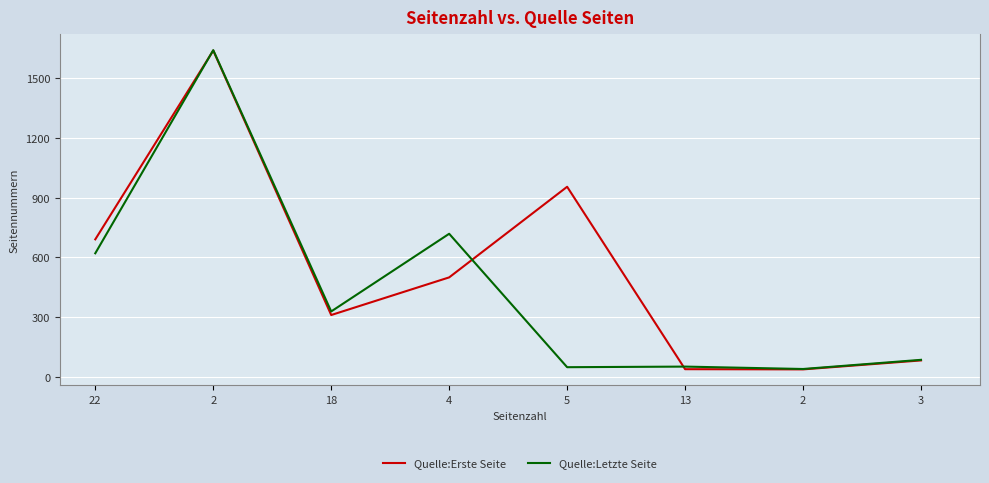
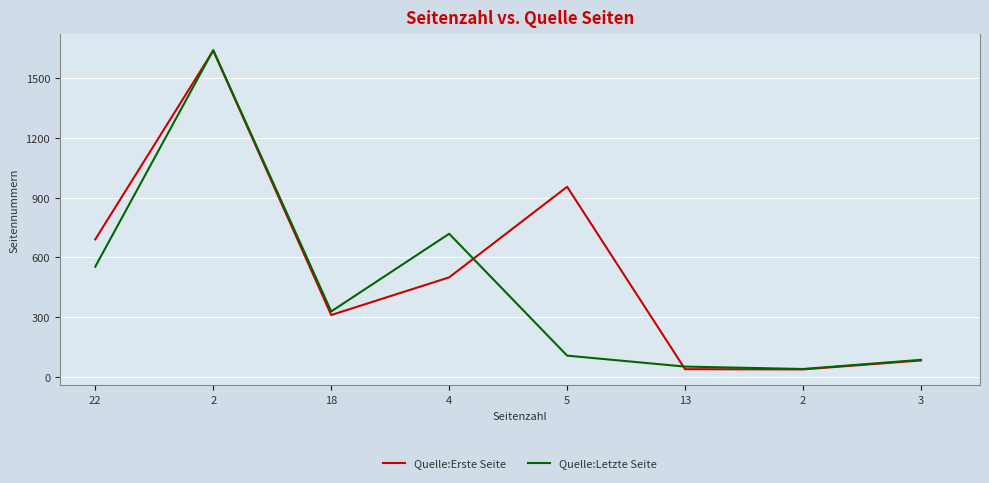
Quelle:Letzte Seite, 22: 620 -> 550
Quelle:Letzte Seite, 5: 50 -> 110
